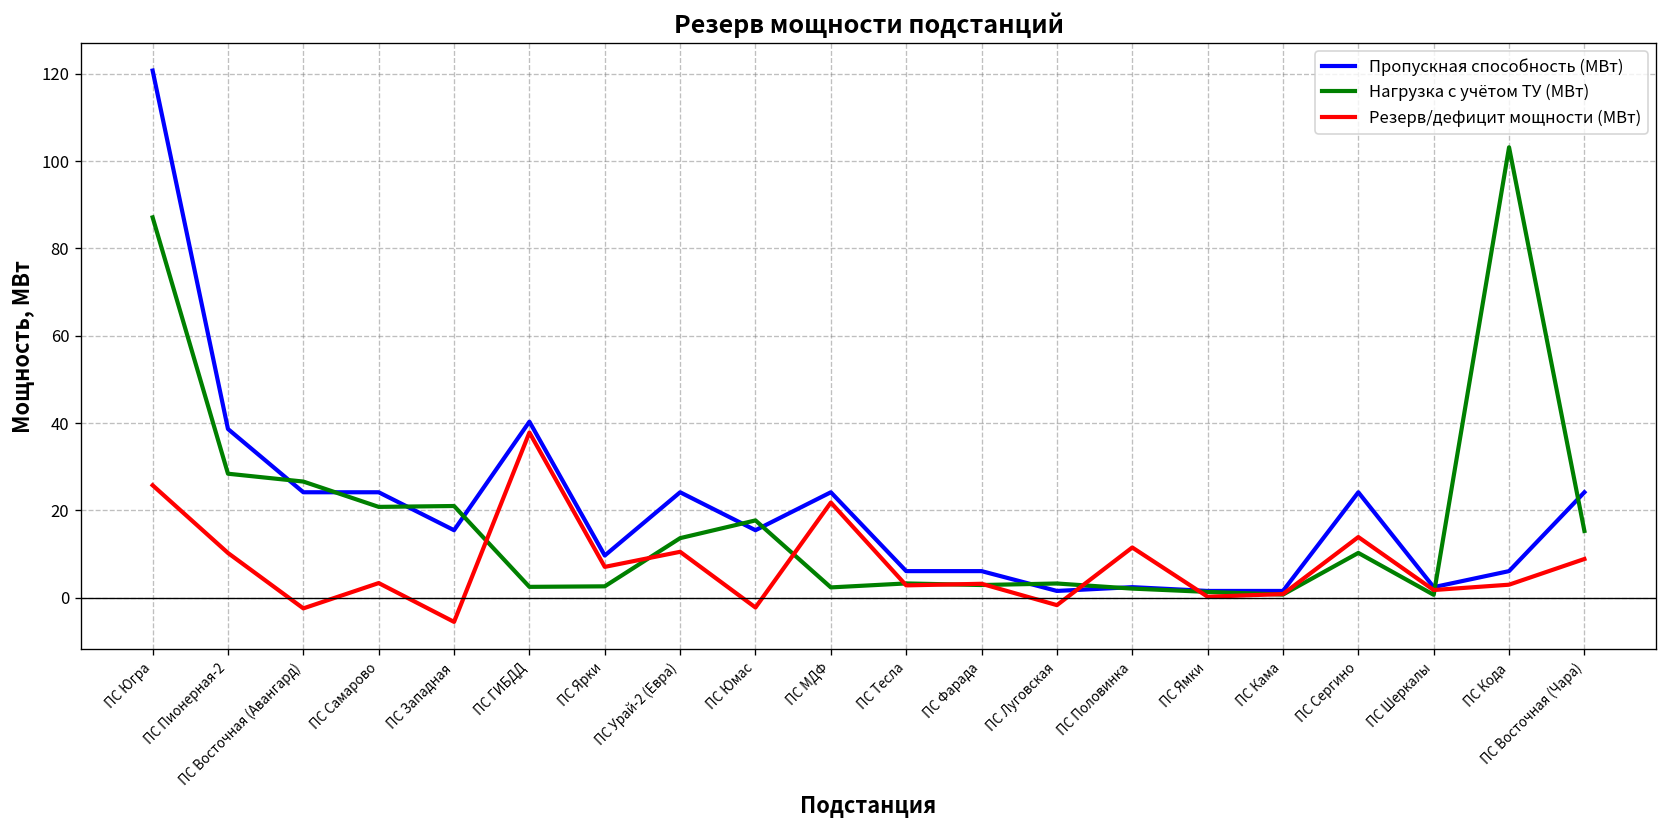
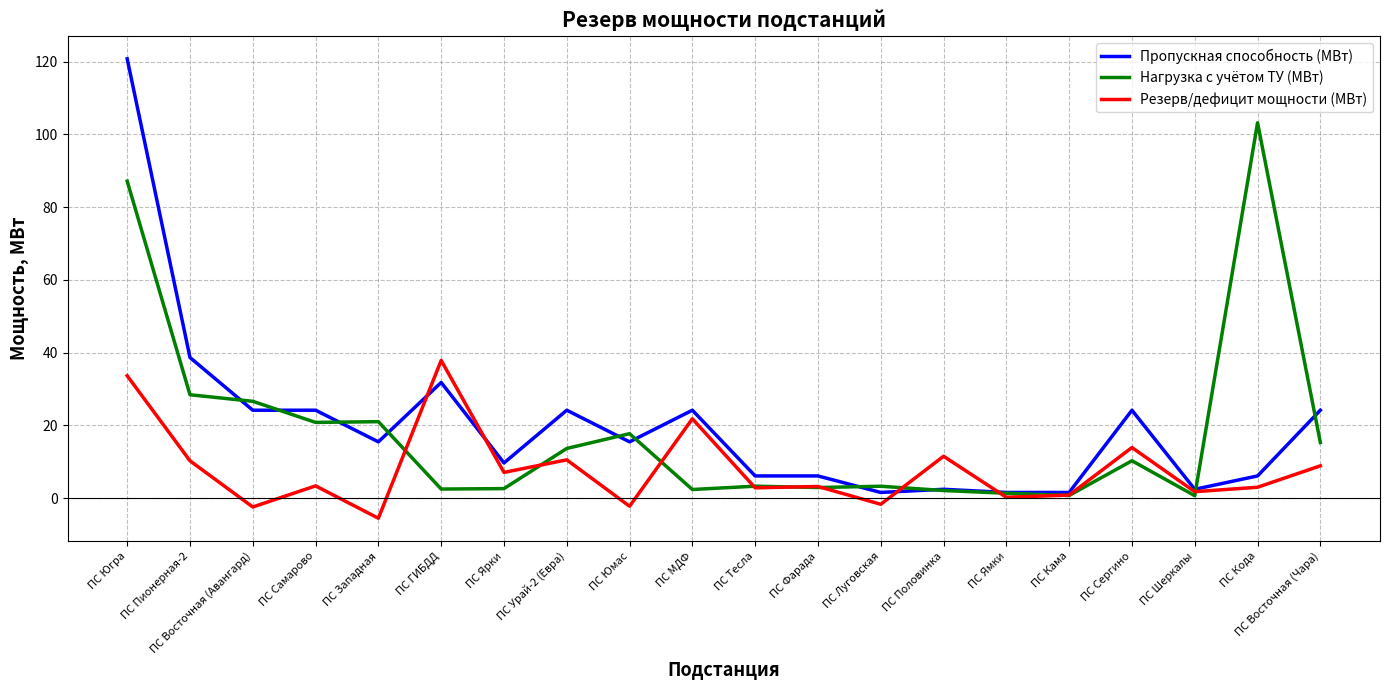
Резерв/дефицит мощности (МВт), ПС Югра: 26 -> 34
Пропускная способность (МВт), ПС ГИБДД: 40 -> 32
